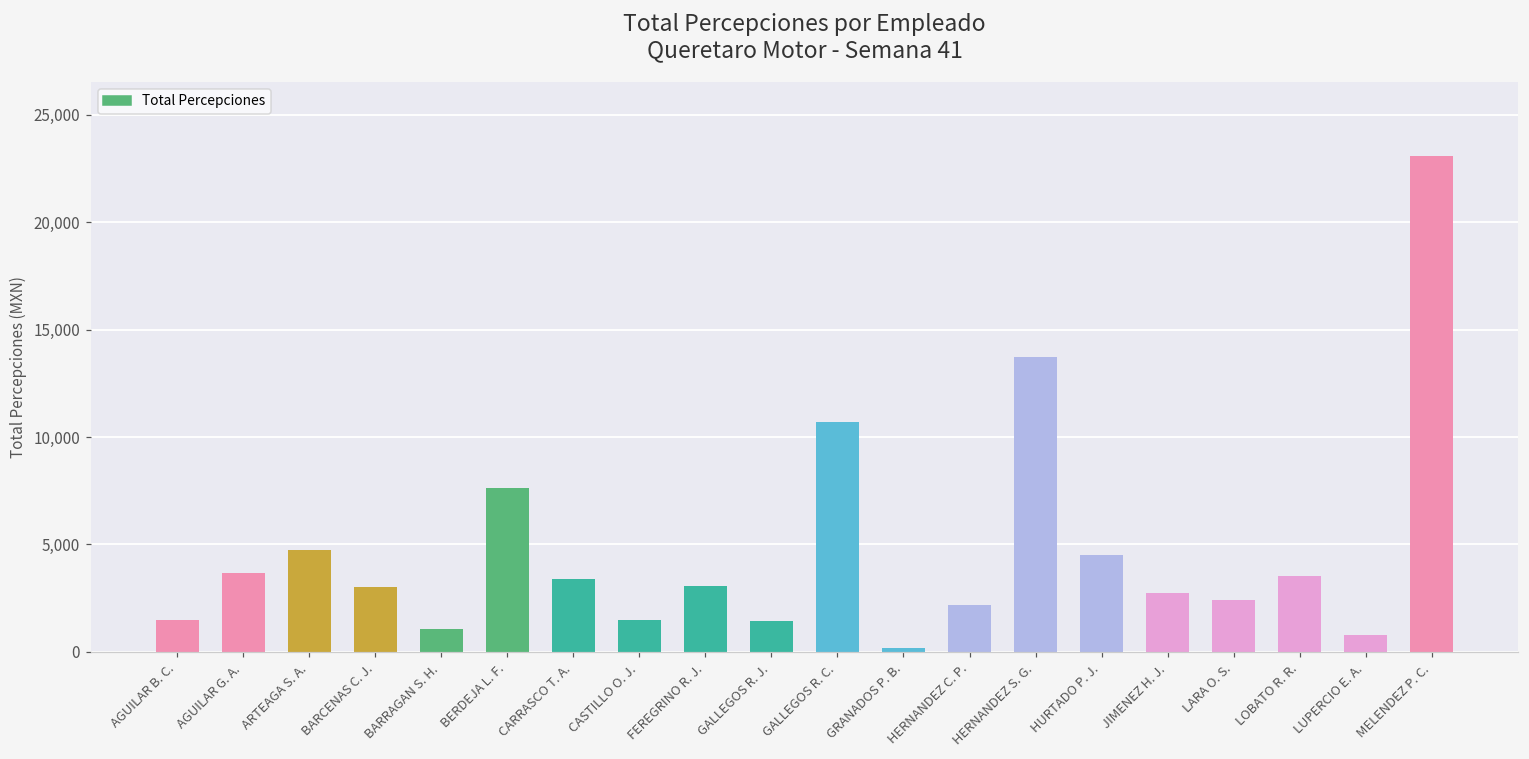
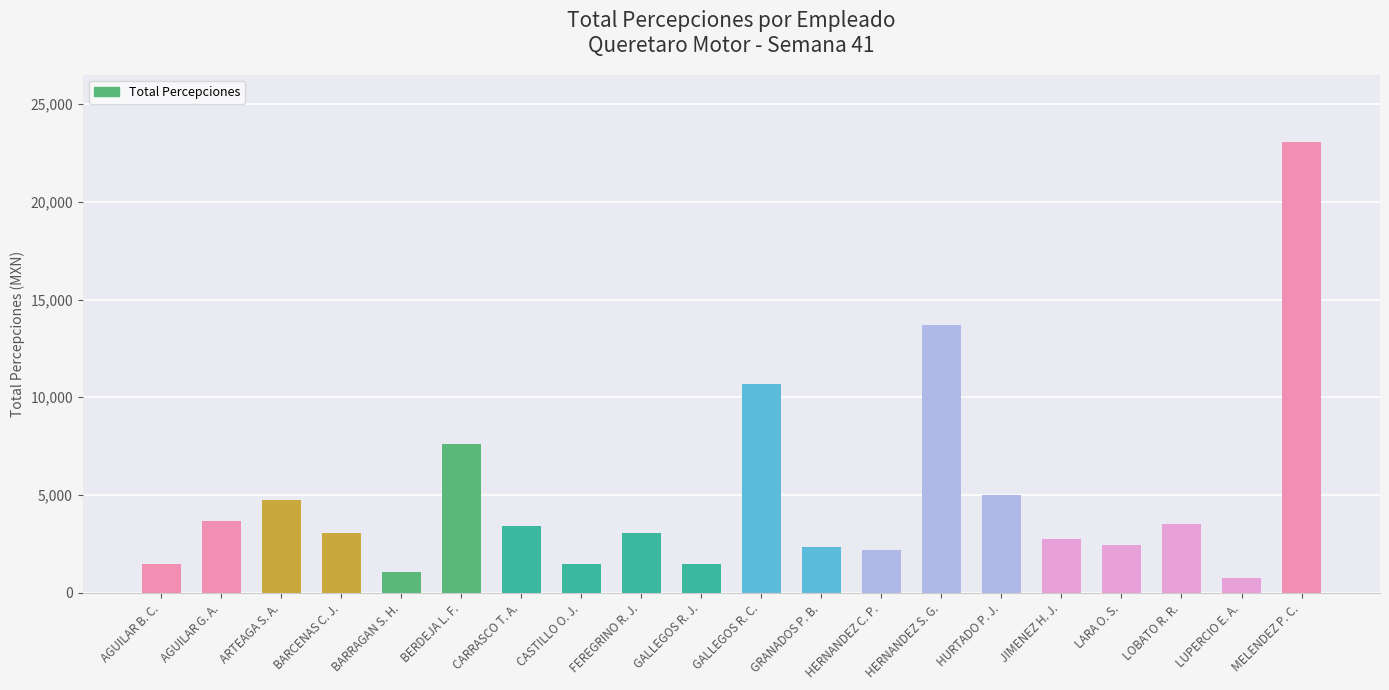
GRANADOS P. B.: 200 -> 2,300
HURTADO P. J.: 4,500 -> 5,000
